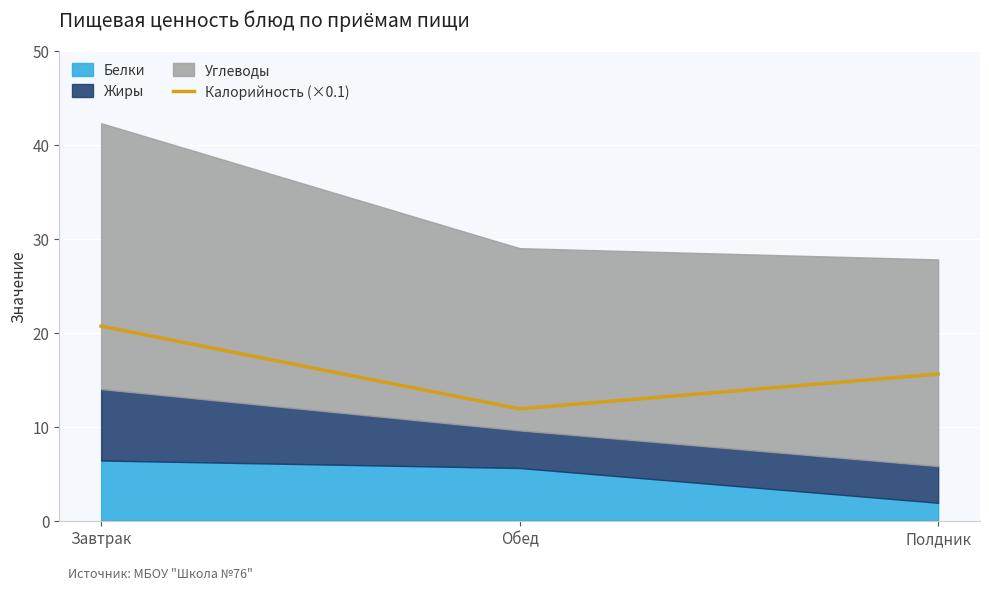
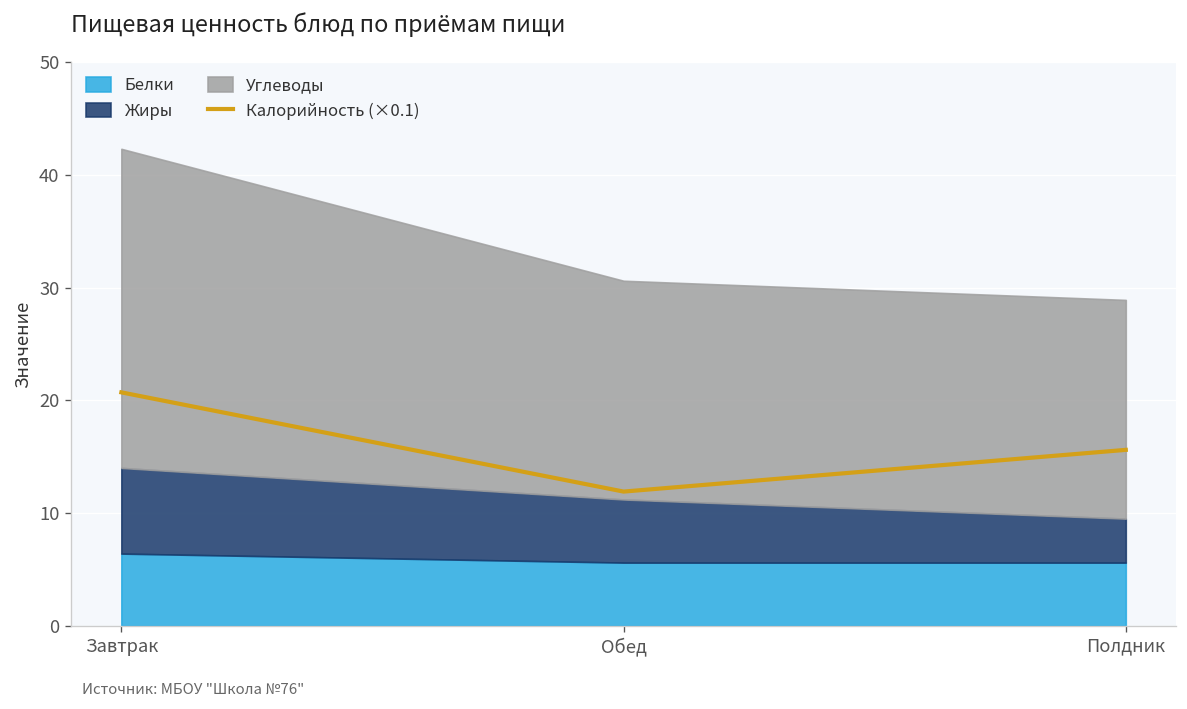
Жиры, Обед: 4 -> 6
Белки, Полдник: 2 -> 6
Углеводы, Полдник: 22 -> 19
